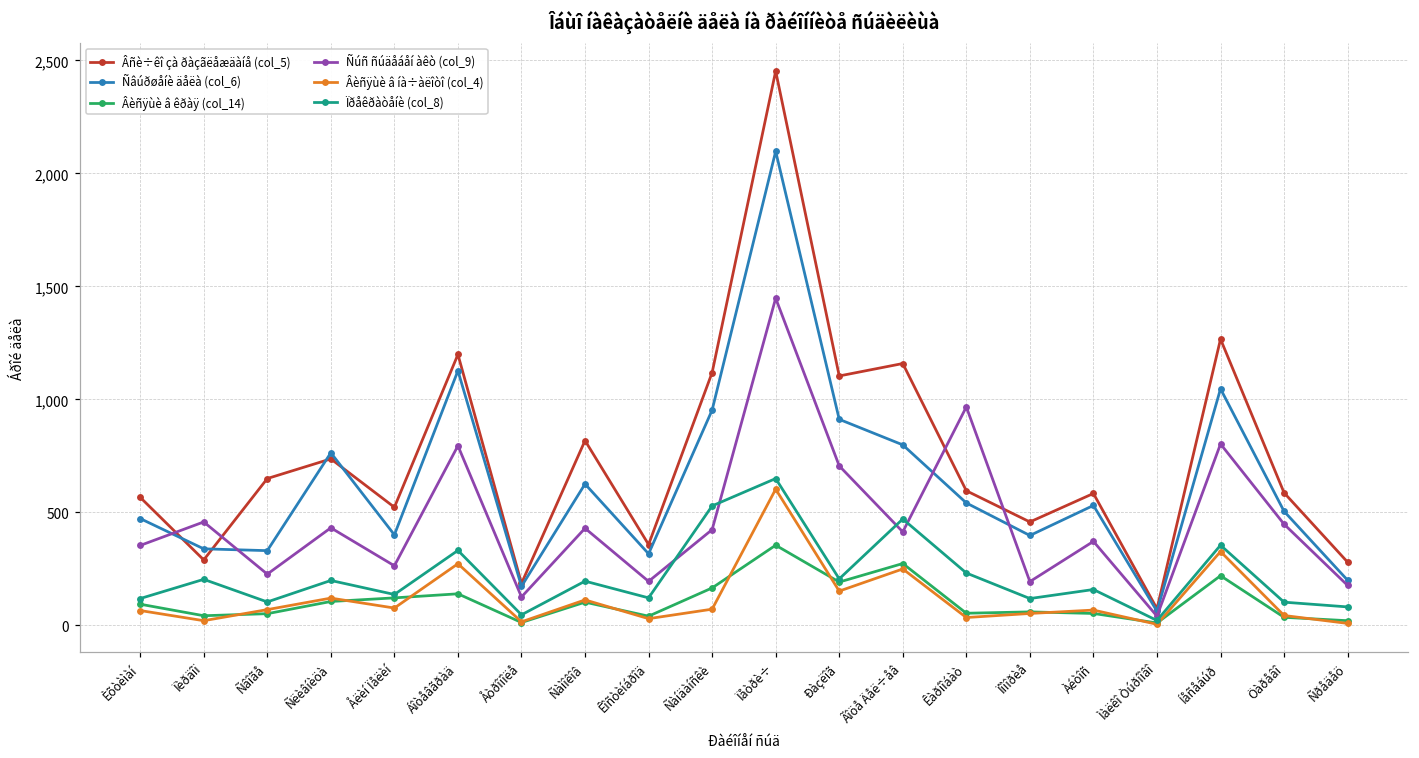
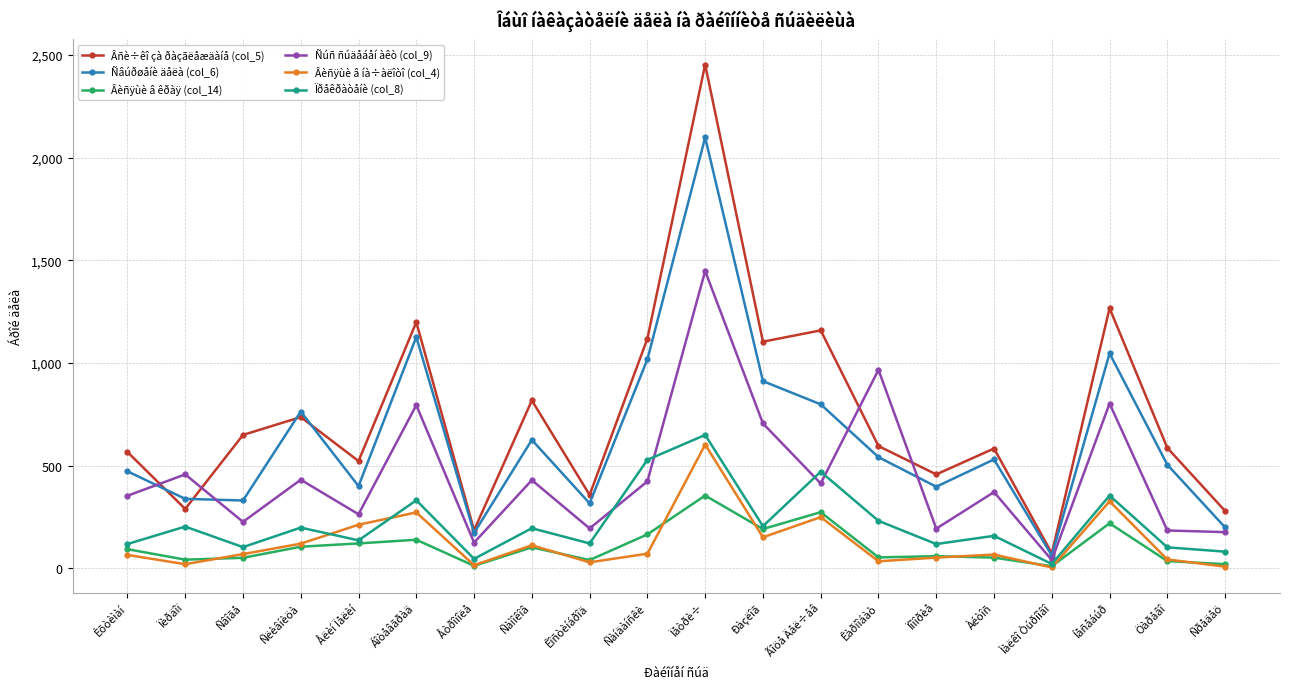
Âèñÿùè â íà÷àëîòî (col_4), Åëèí Ïåëèí: 80 -> 210
Ñâúðøåíè äåëà (col_6), Ñàíäàíñêè: 950 -> 1,020
Ñúñ ñúäåáåí àêò (col_9), Öàðåâî: 450 -> 190
